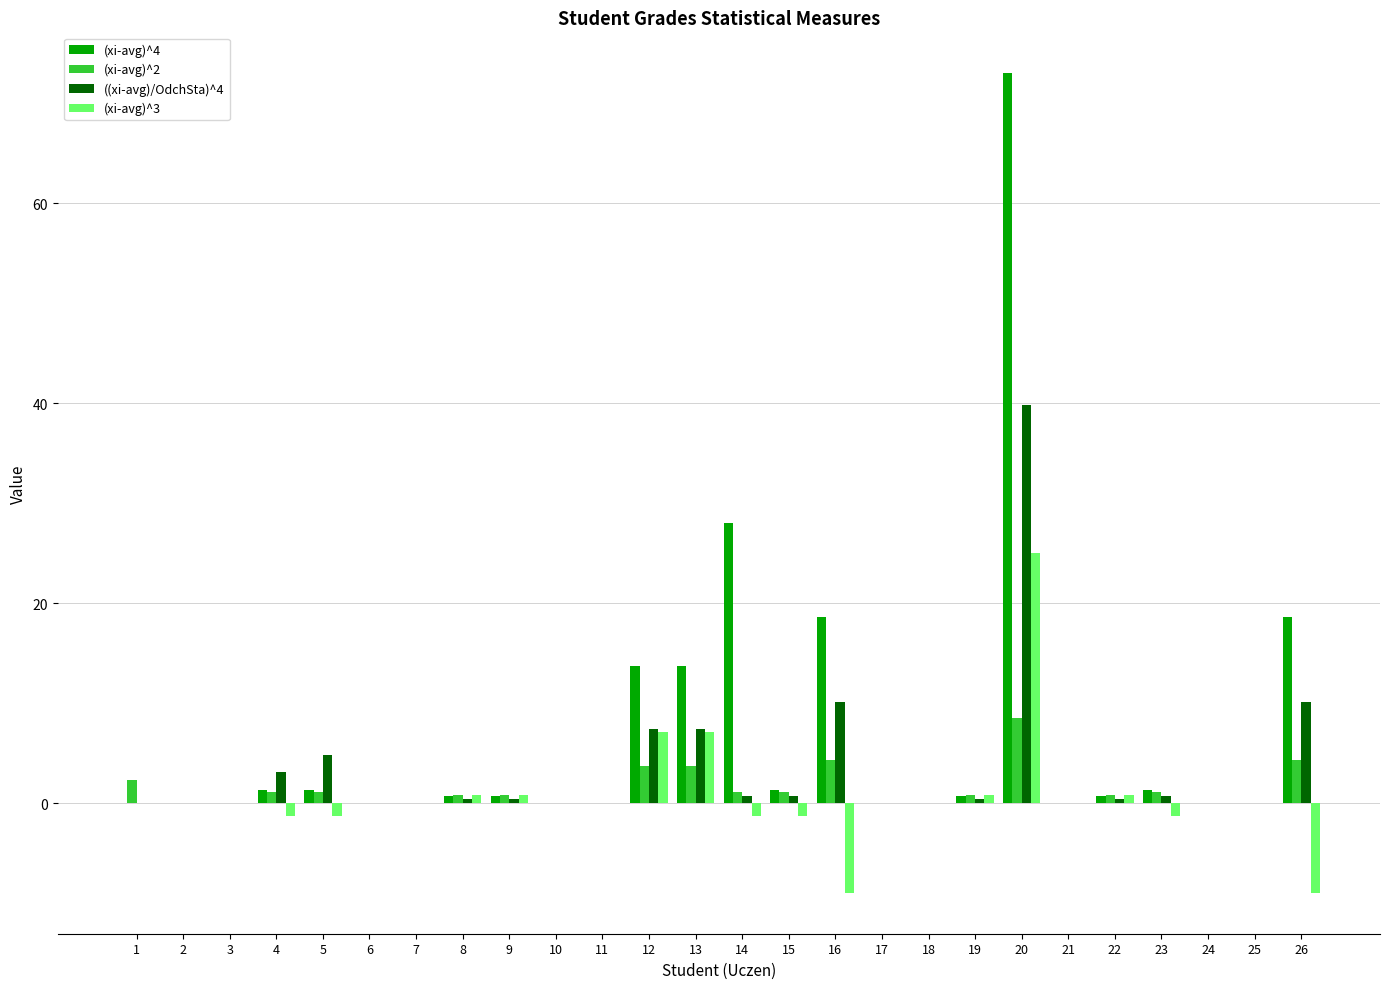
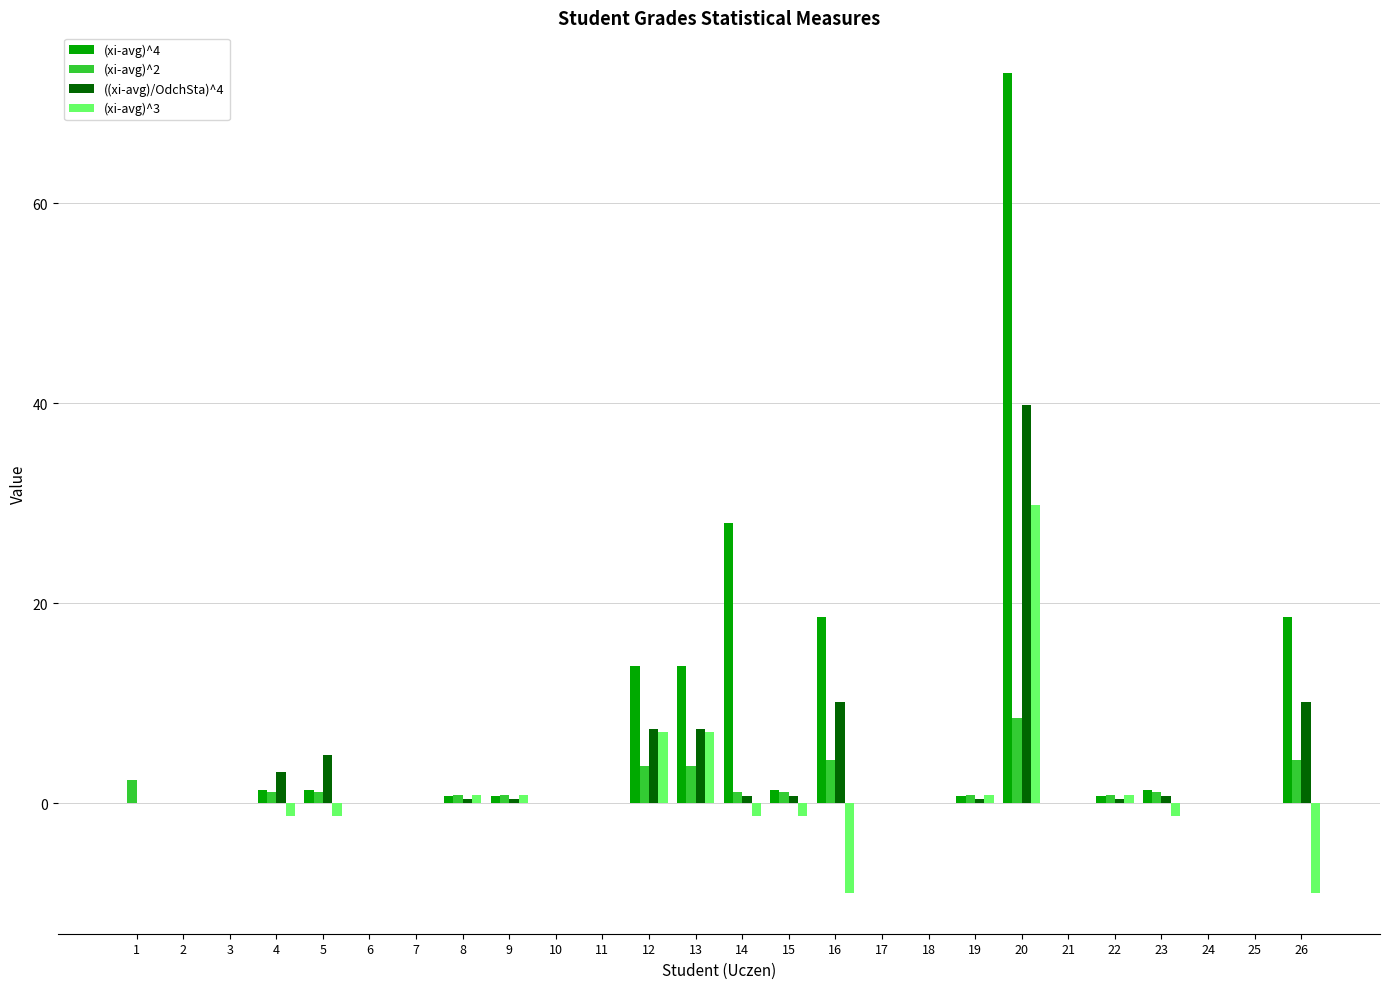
(xi-avg)^3, 20: 25 -> 30
